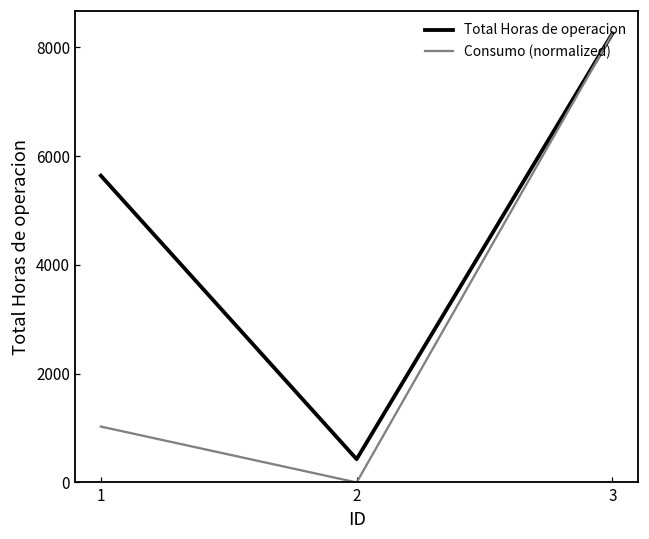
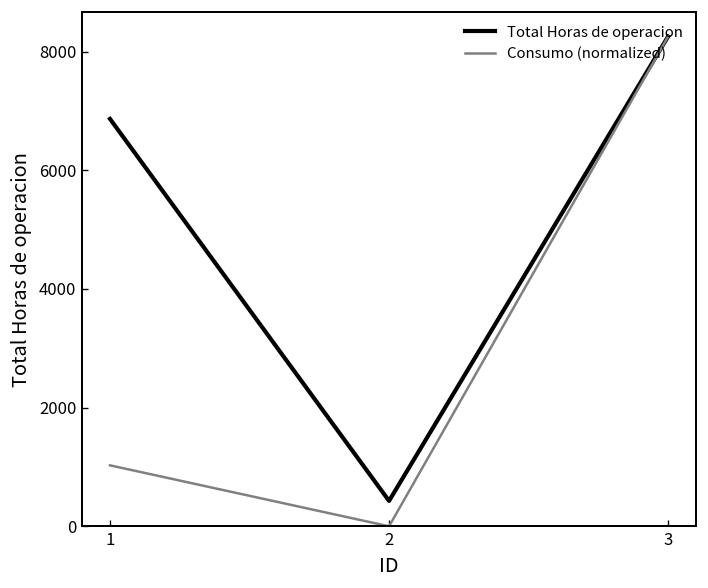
Total Horas de operacion, 1: 5600 -> 6900
